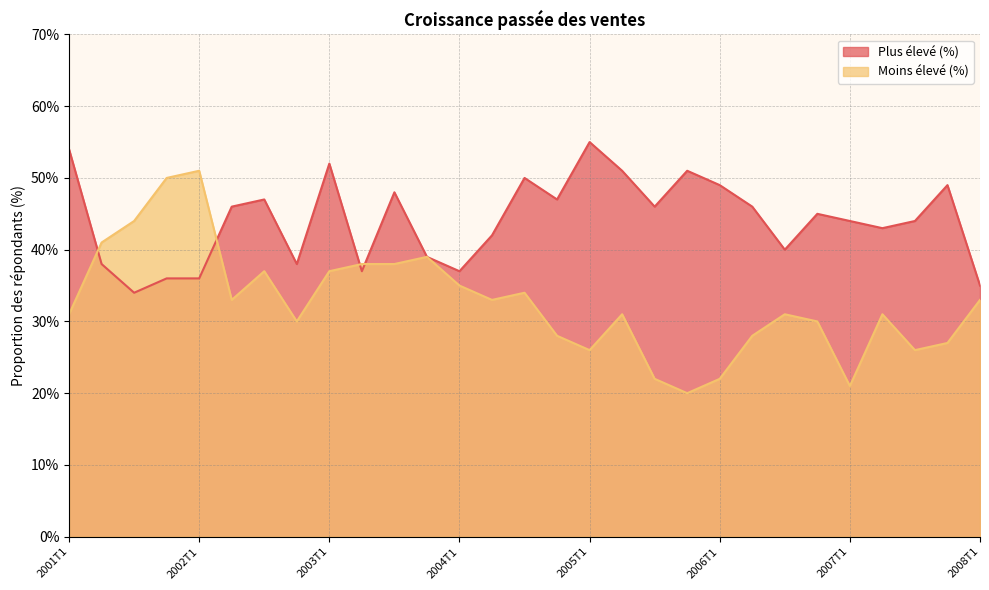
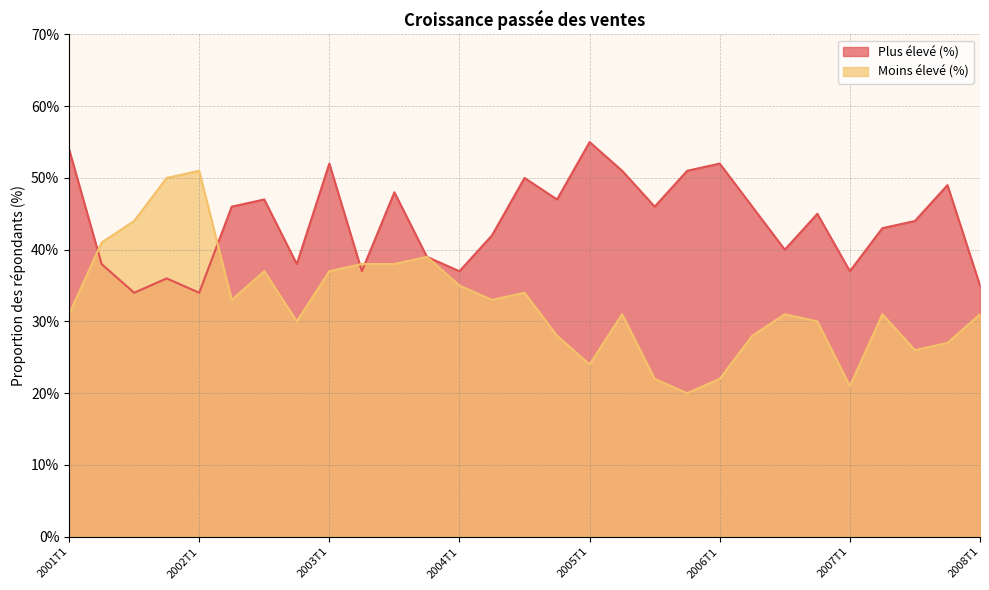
Plus élevé (%), 2002T1: 36% -> 34%
Moins élevé (%), 2005T1: 26% -> 24%
Plus élevé (%), 2006T1: 49% -> 52%
Plus élevé (%), 2007T1: 44% -> 37%
Moins élevé (%), 2008T1: 33% -> 31%
